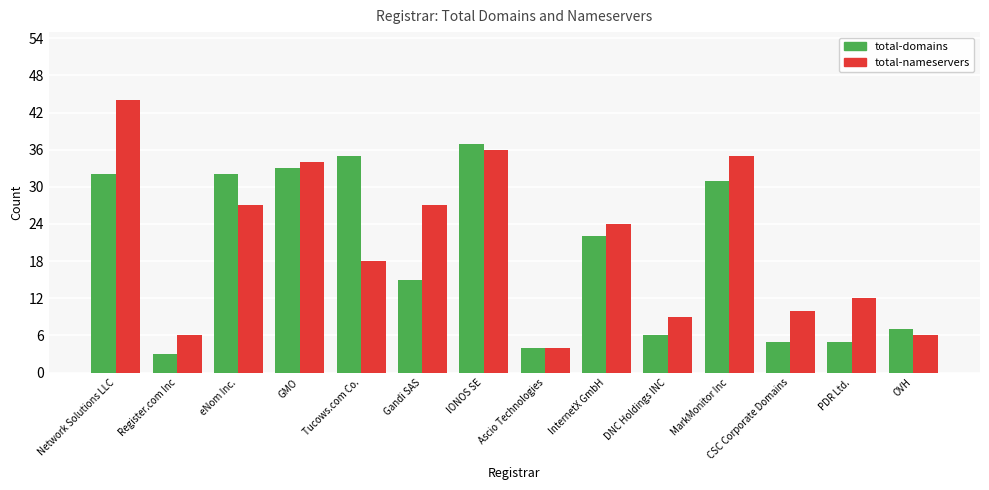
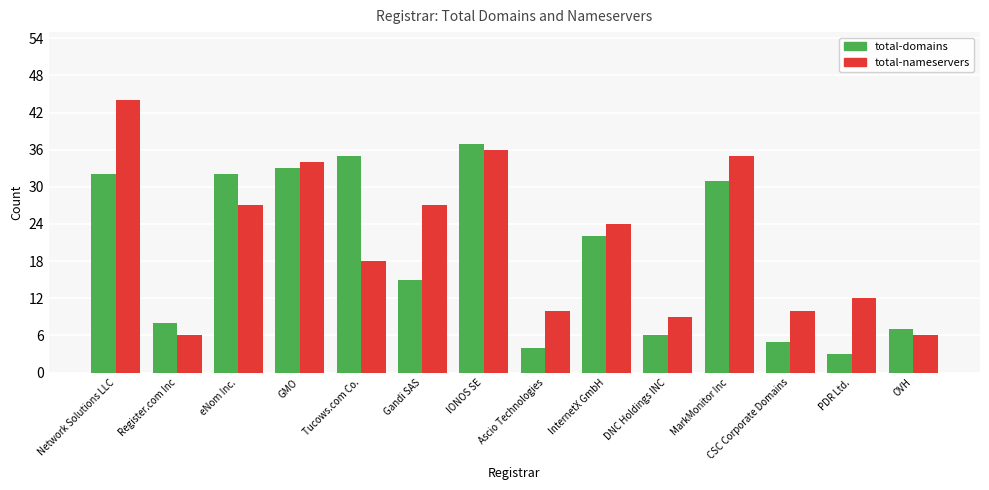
total-domains, Register.com Inc: 3 -> 8
total-nameservers, Ascio Technologies: 4 -> 10
total-domains, PDR Ltd.: 5 -> 3
